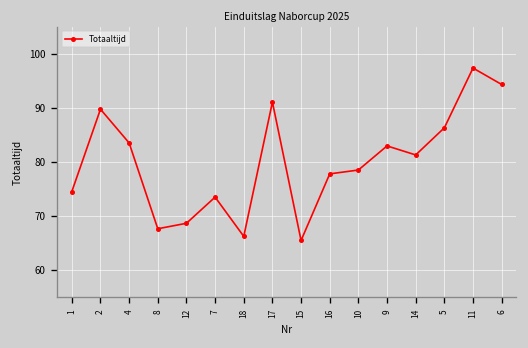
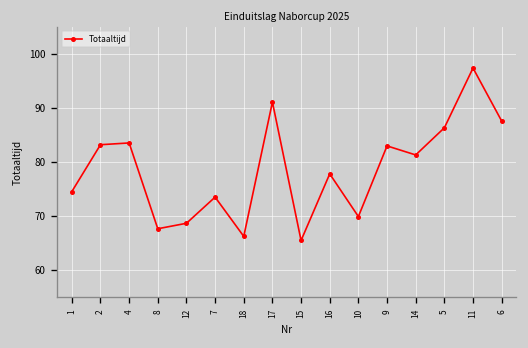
2: 90 -> 83
10: 79 -> 70
6: 94 -> 88
